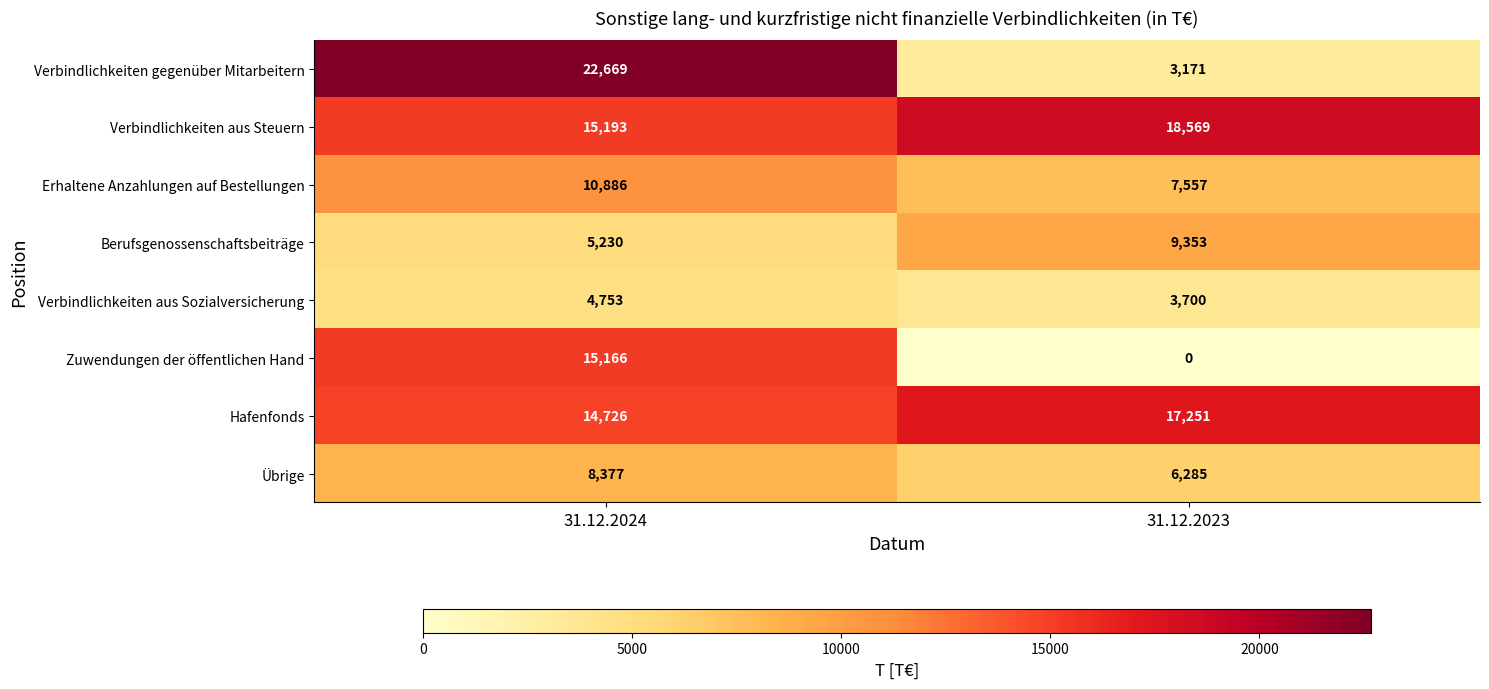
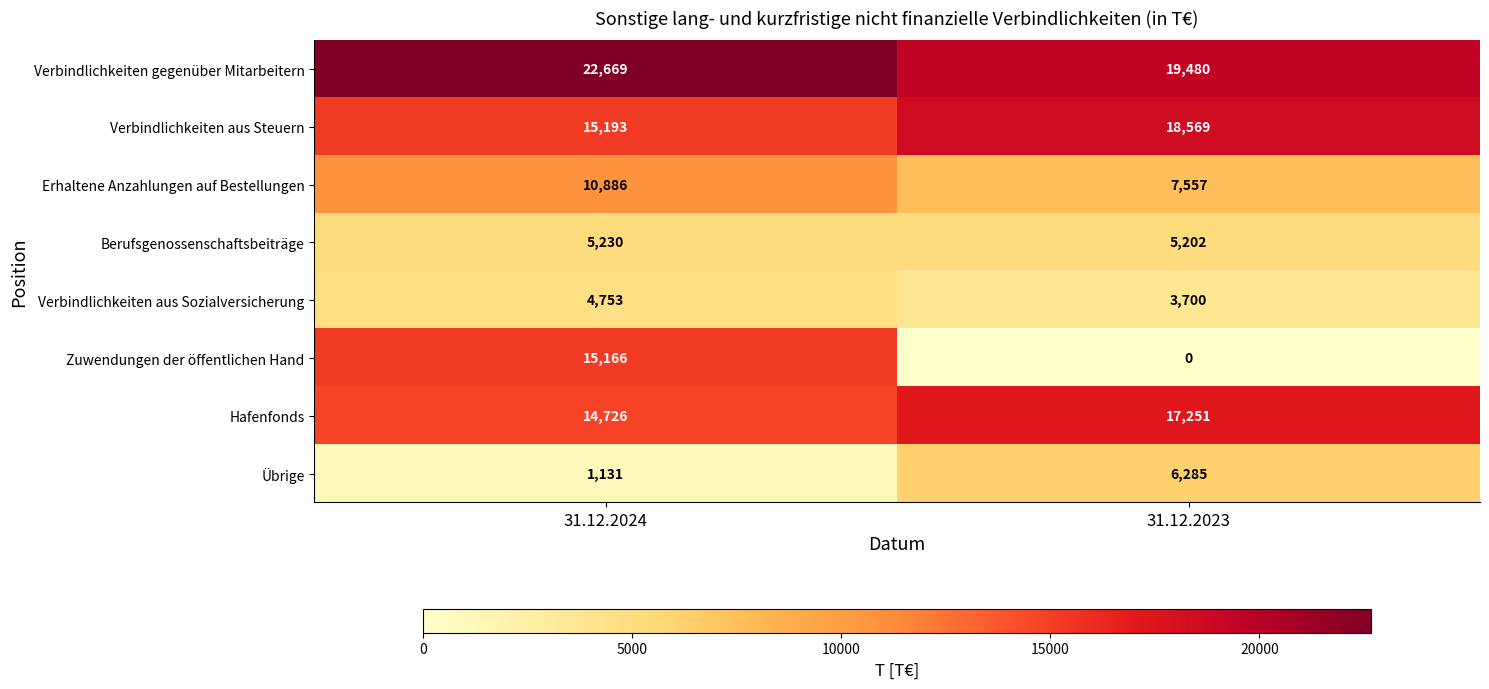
Verbindlichkeiten gegenüber Mitarbeitern, 31.12.2023: 3,171 -> 19,480
Berufsgenossenschaftsbeiträge, 31.12.2023: 9,353 -> 5,202
Übrige, 31.12.2024: 8,377 -> 1,131
